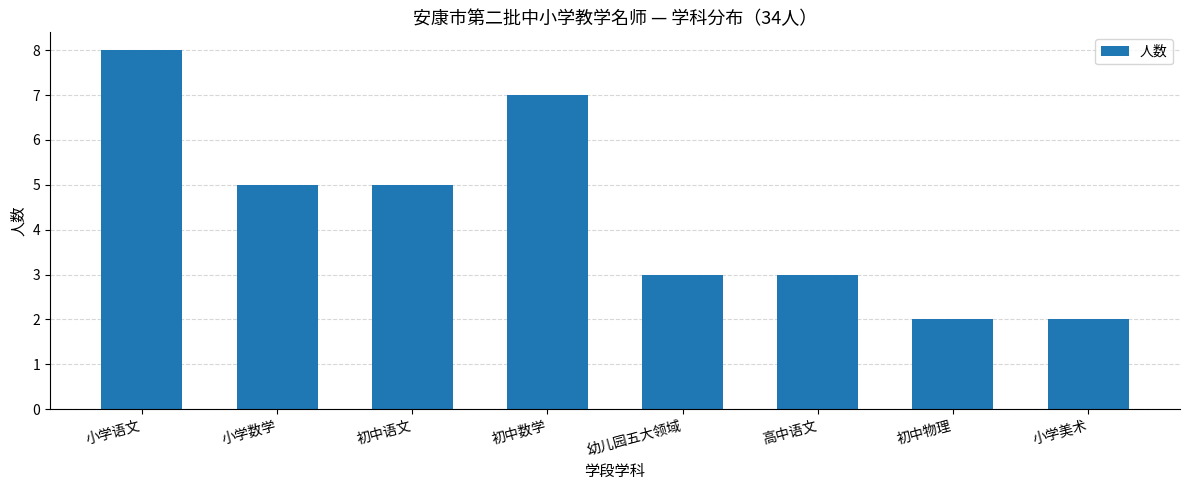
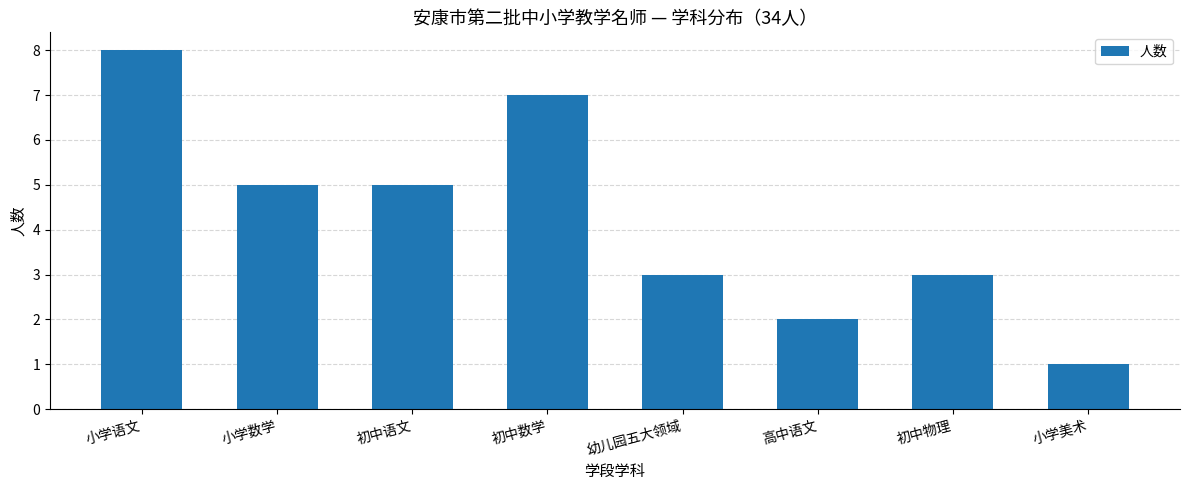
高中语文: 3 -> 2
初中物理: 2 -> 3
小学美术: 2 -> 1
